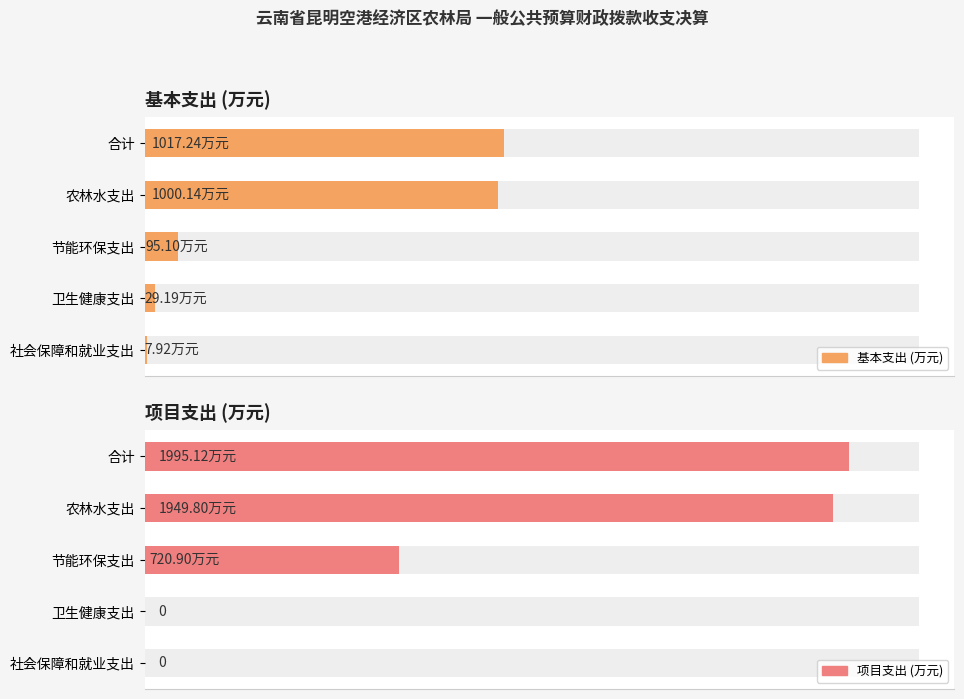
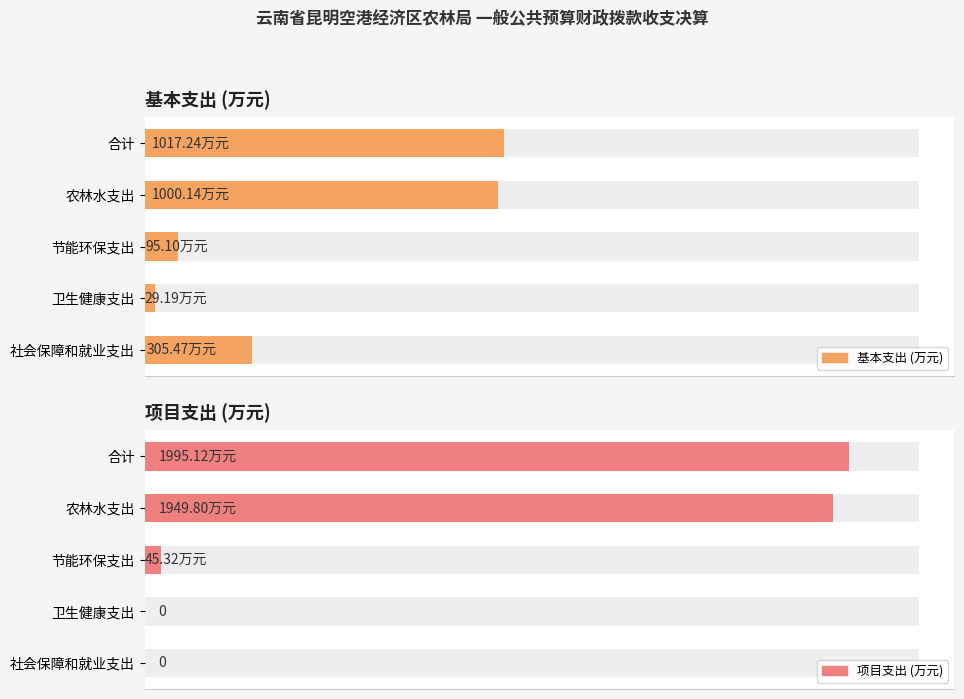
基本支出 (万元), 基本支出 (万元), 社会保障和就业支出: 7.92 -> 305.47
项目支出 (万元), 项目支出 (万元), 节能环保支出: 720.90 -> 45.32
